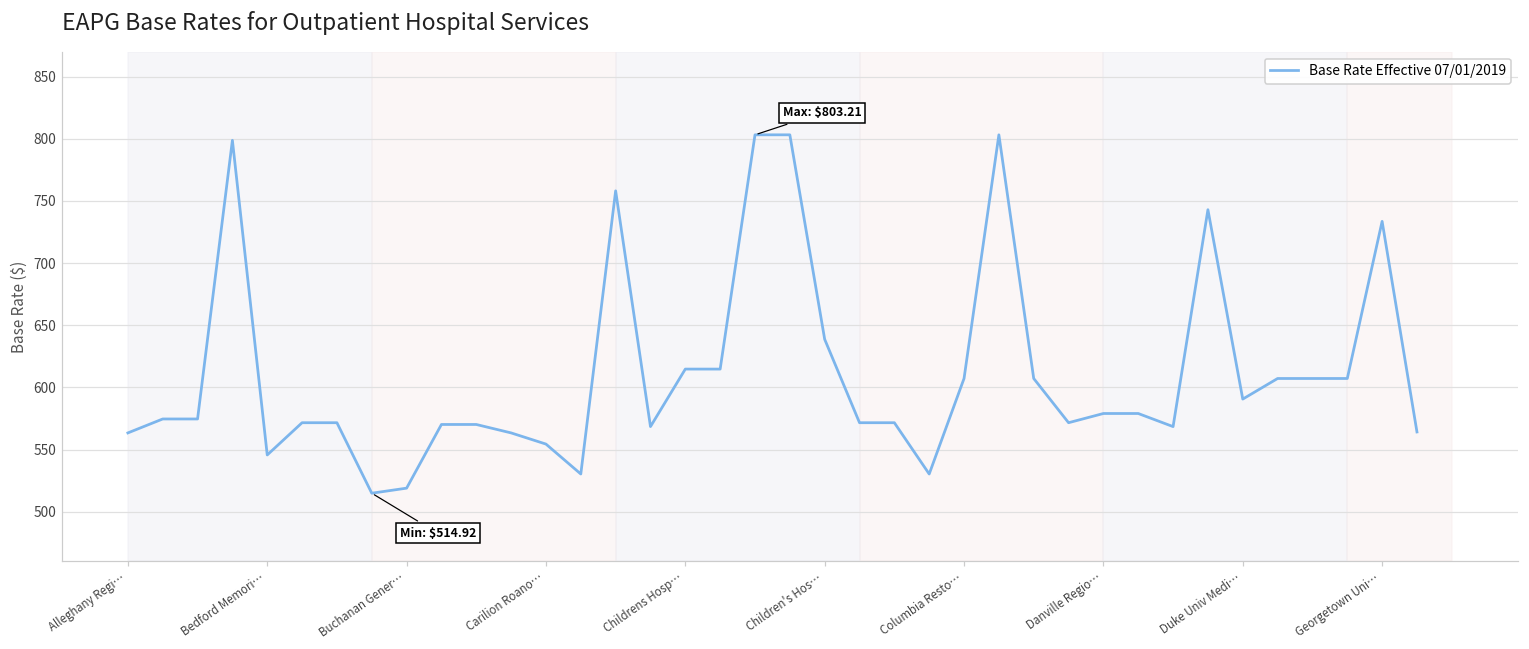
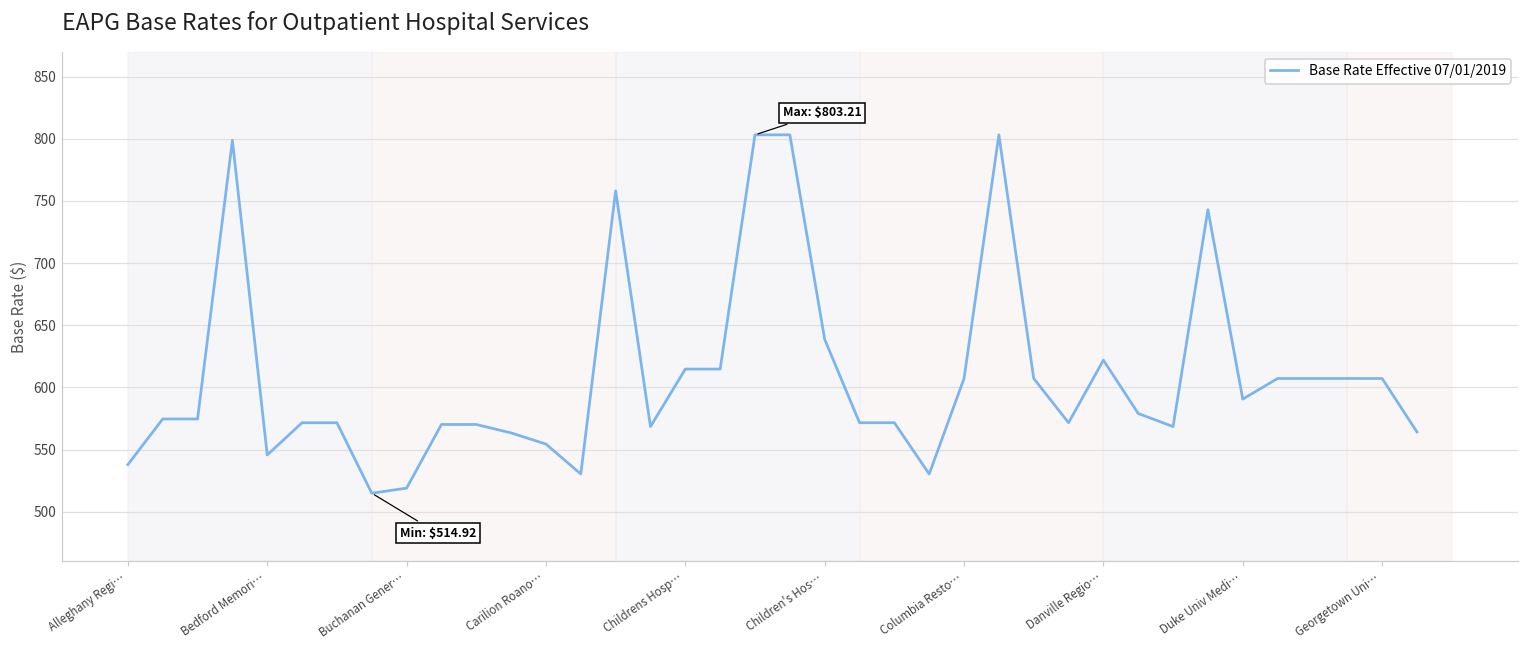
Alleghany Regi…: 563 -> 538
Danville Regio…: 579 -> 622
Georgetown Uni…: 734 -> 607
